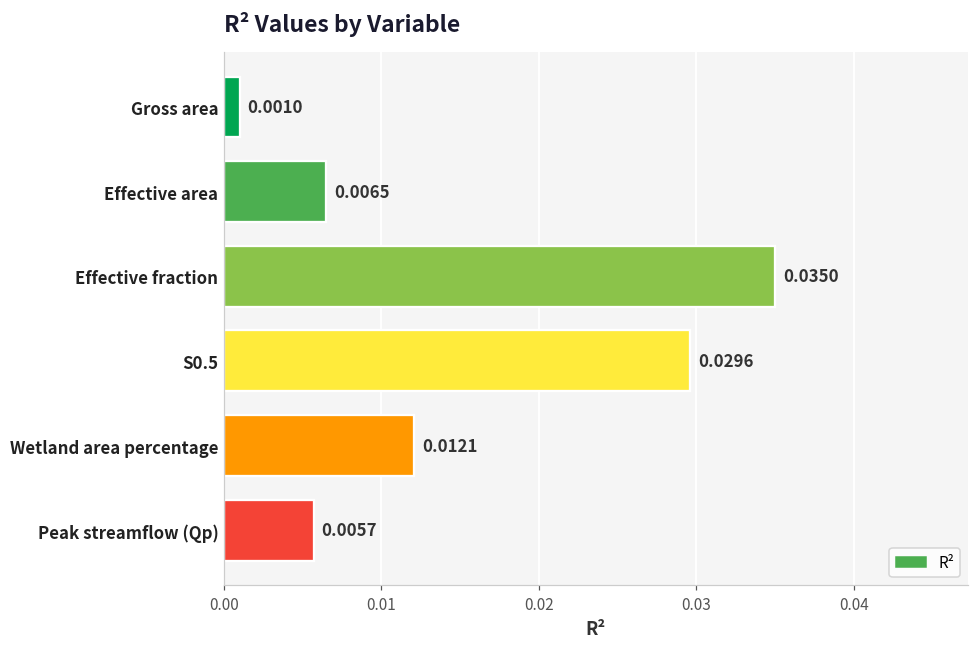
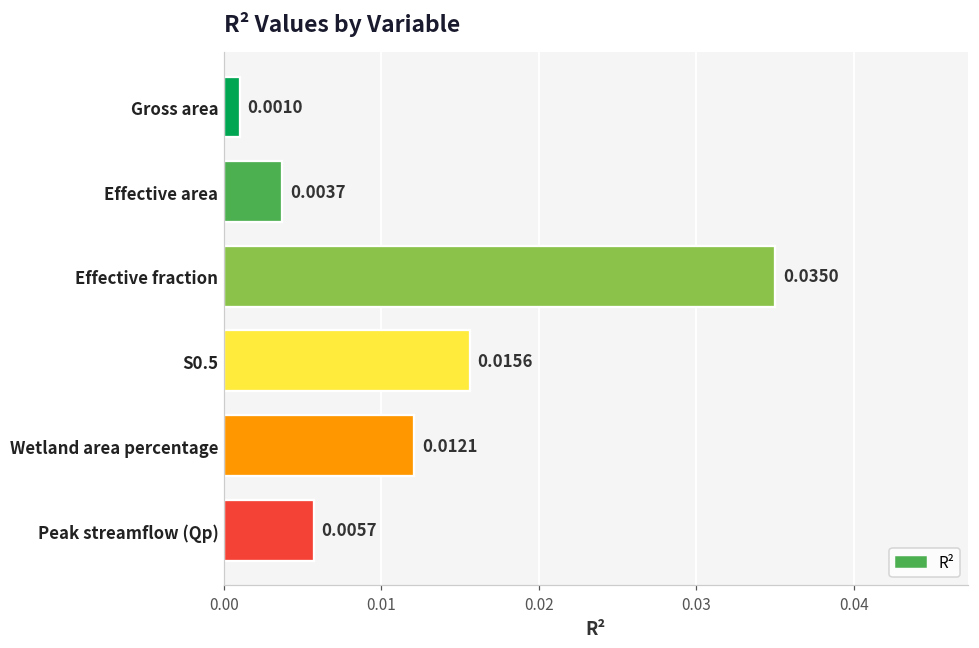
Effective area: 0.0065 -> 0.0037
S0.5: 0.0296 -> 0.0156
